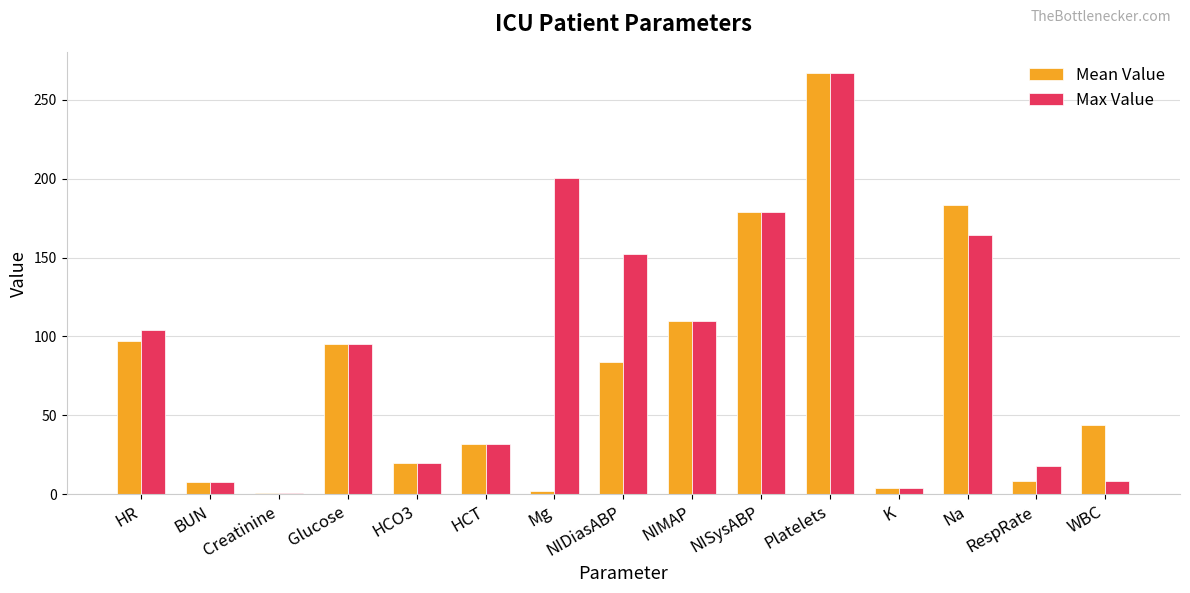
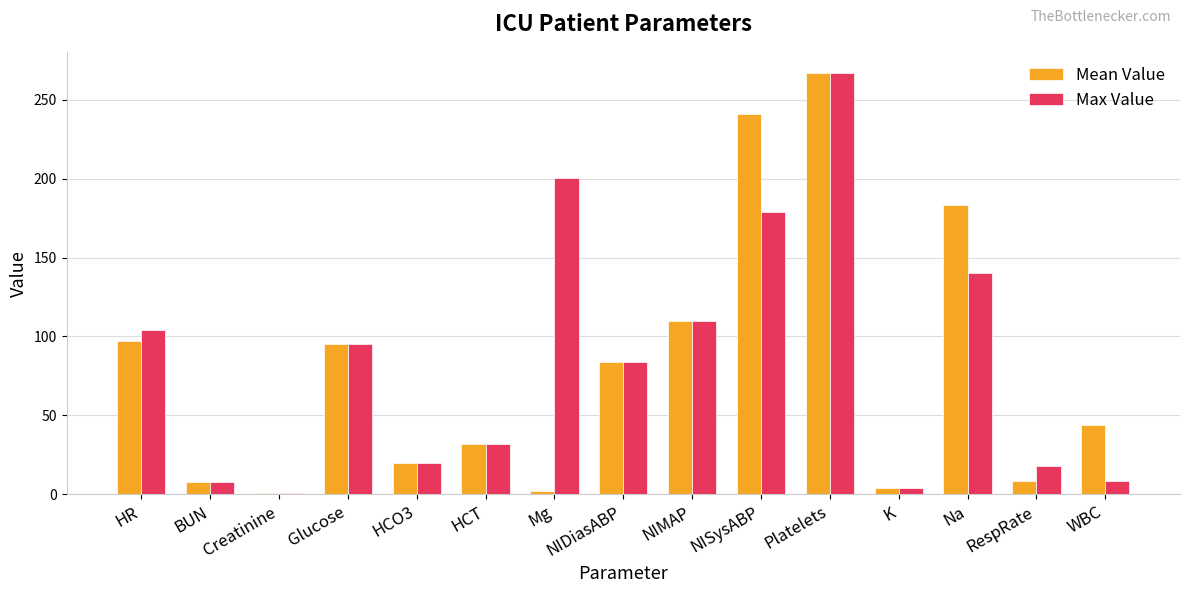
Max Value, NIDiasABP: 152 -> 84
Mean Value, NISysABP: 179 -> 241
Max Value, Na: 165 -> 140
